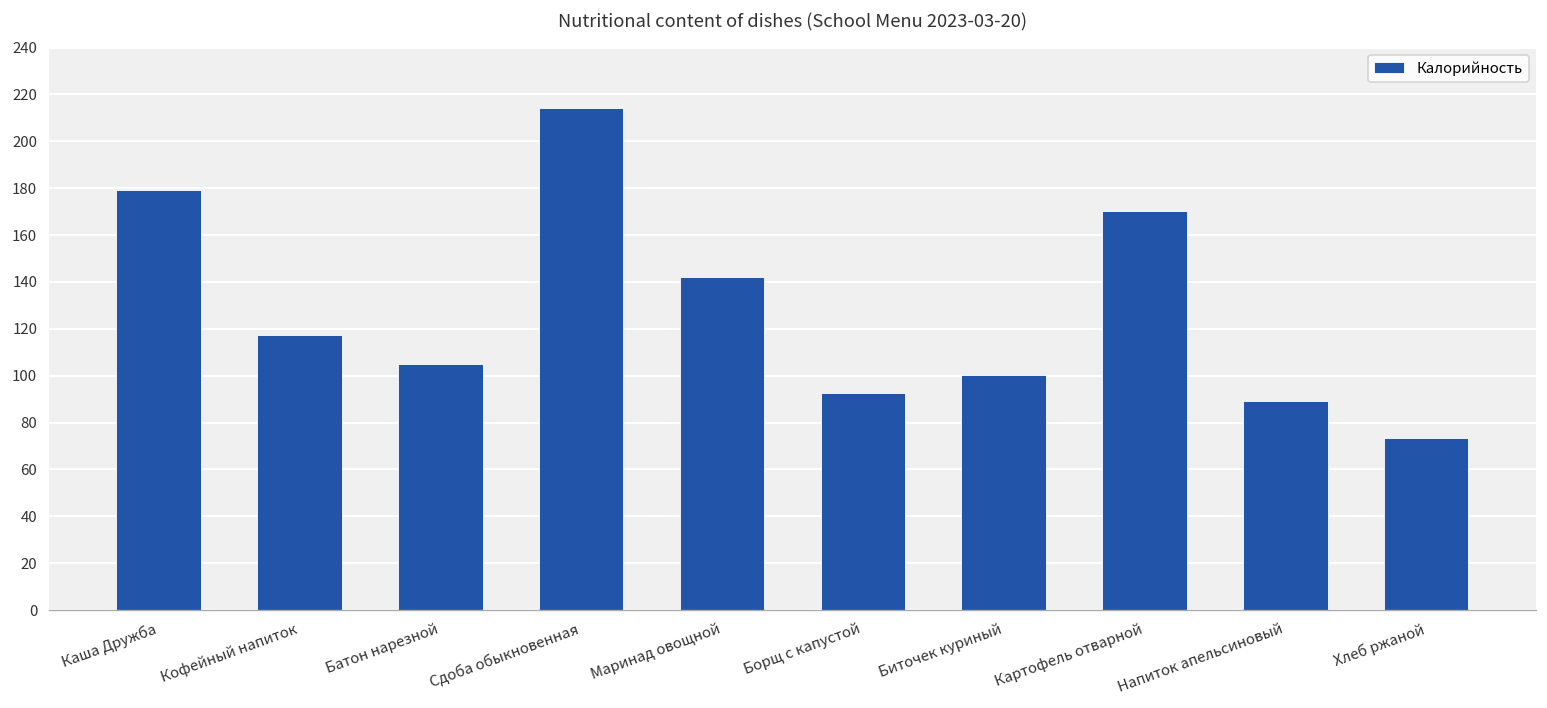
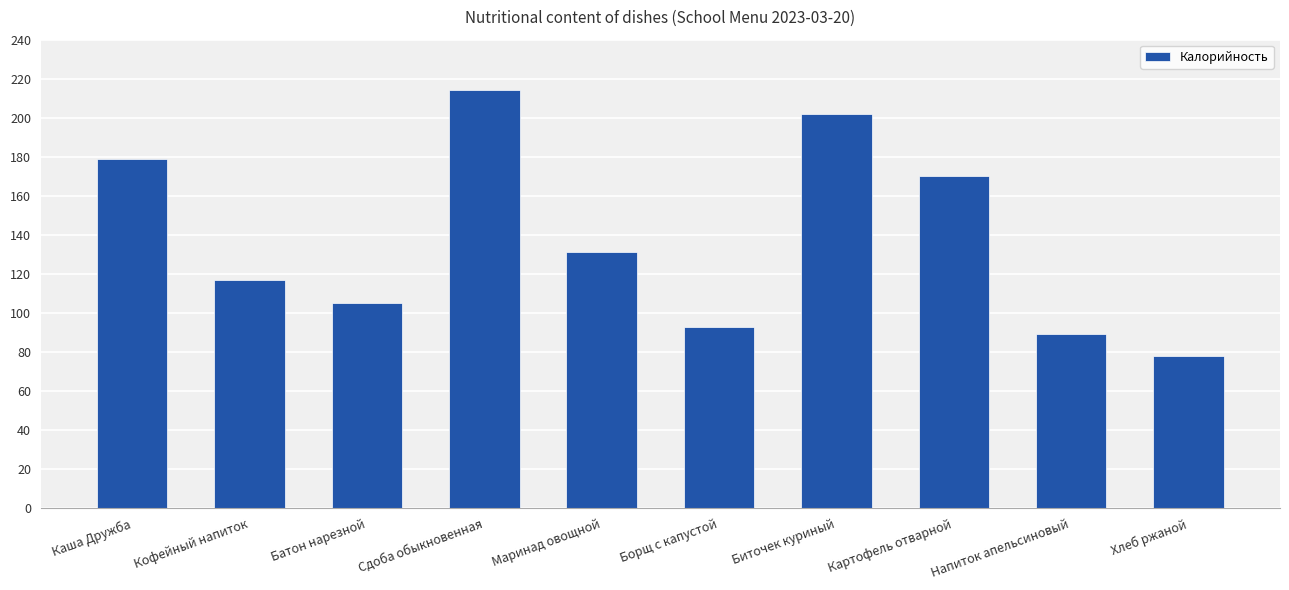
Маринад овощной: 142 -> 132
Биточек куриный: 100 -> 202
Хлеб ржаной: 74 -> 78
